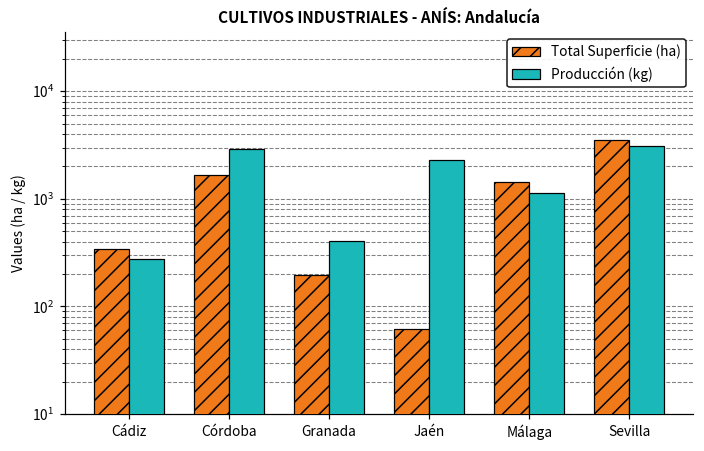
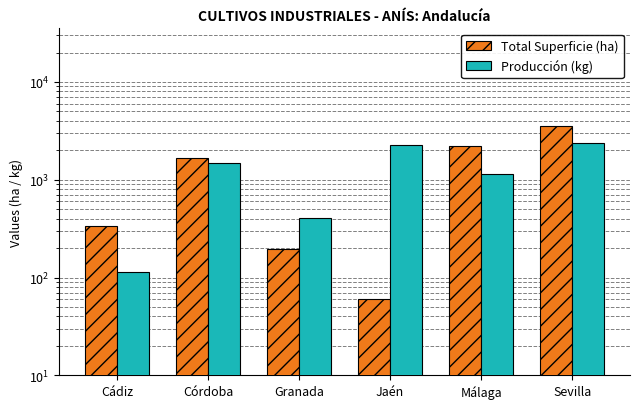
Producción (kg), Cádiz: 270 -> 120
Producción (kg), Córdoba: 2900 -> 1500
Total Superficie (ha), Málaga: 1400 -> 2200
Producción (kg), Sevilla: 3100 -> 2400
